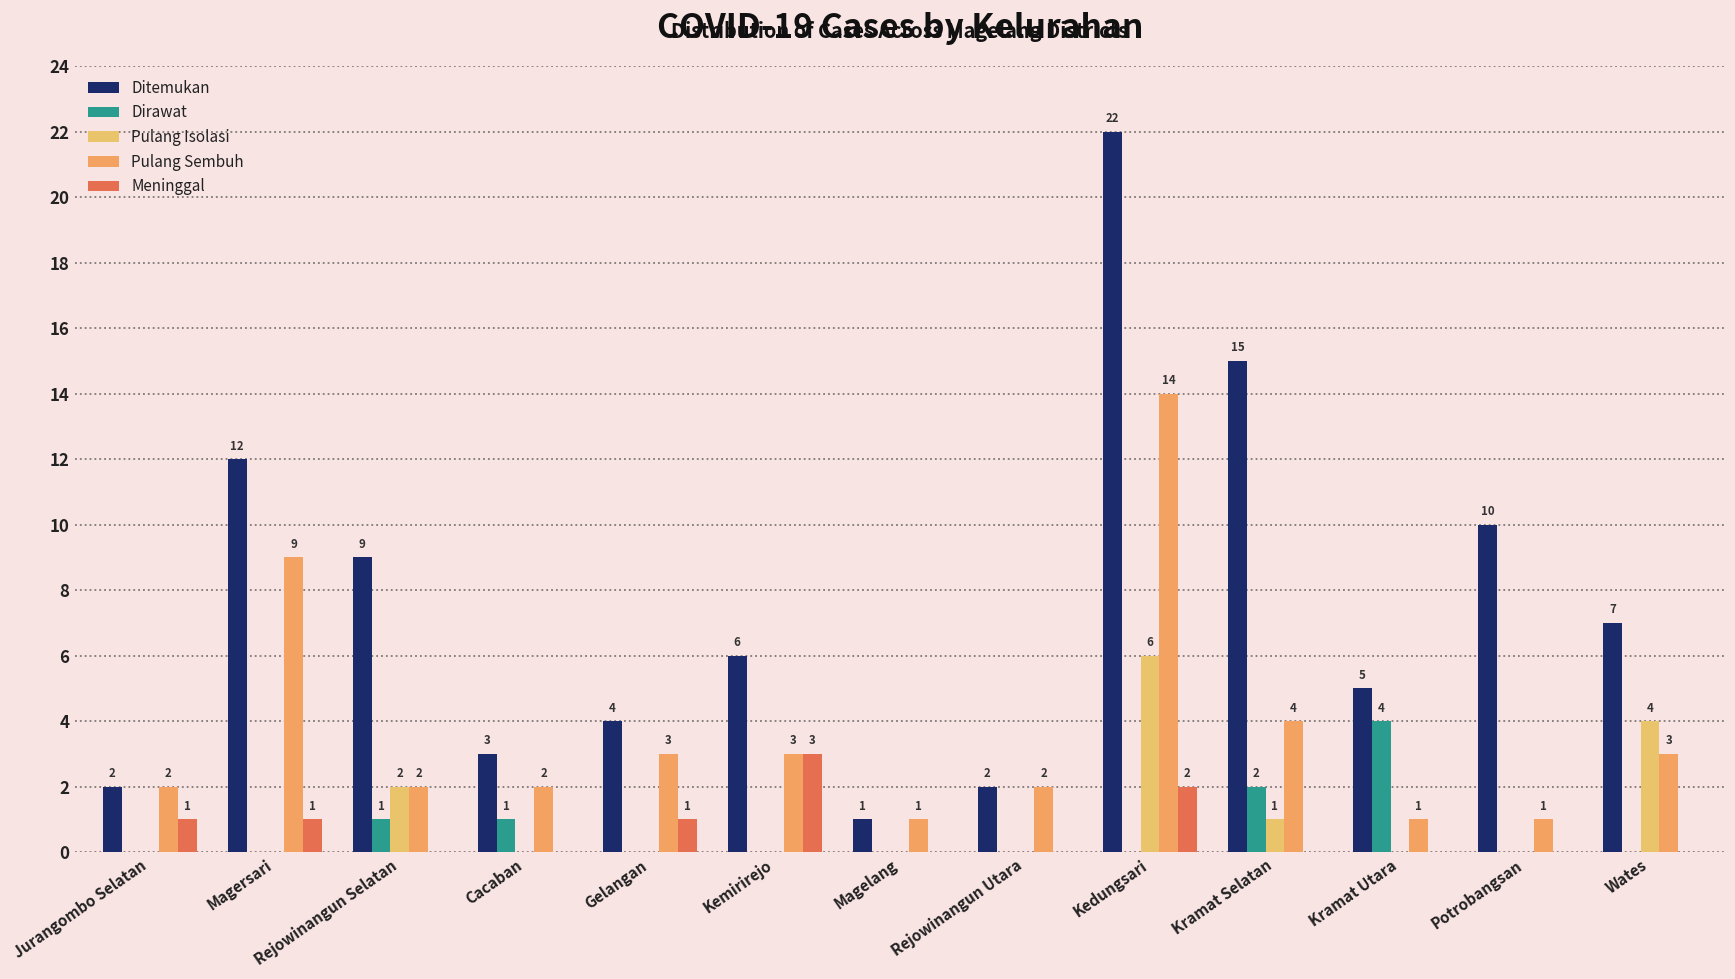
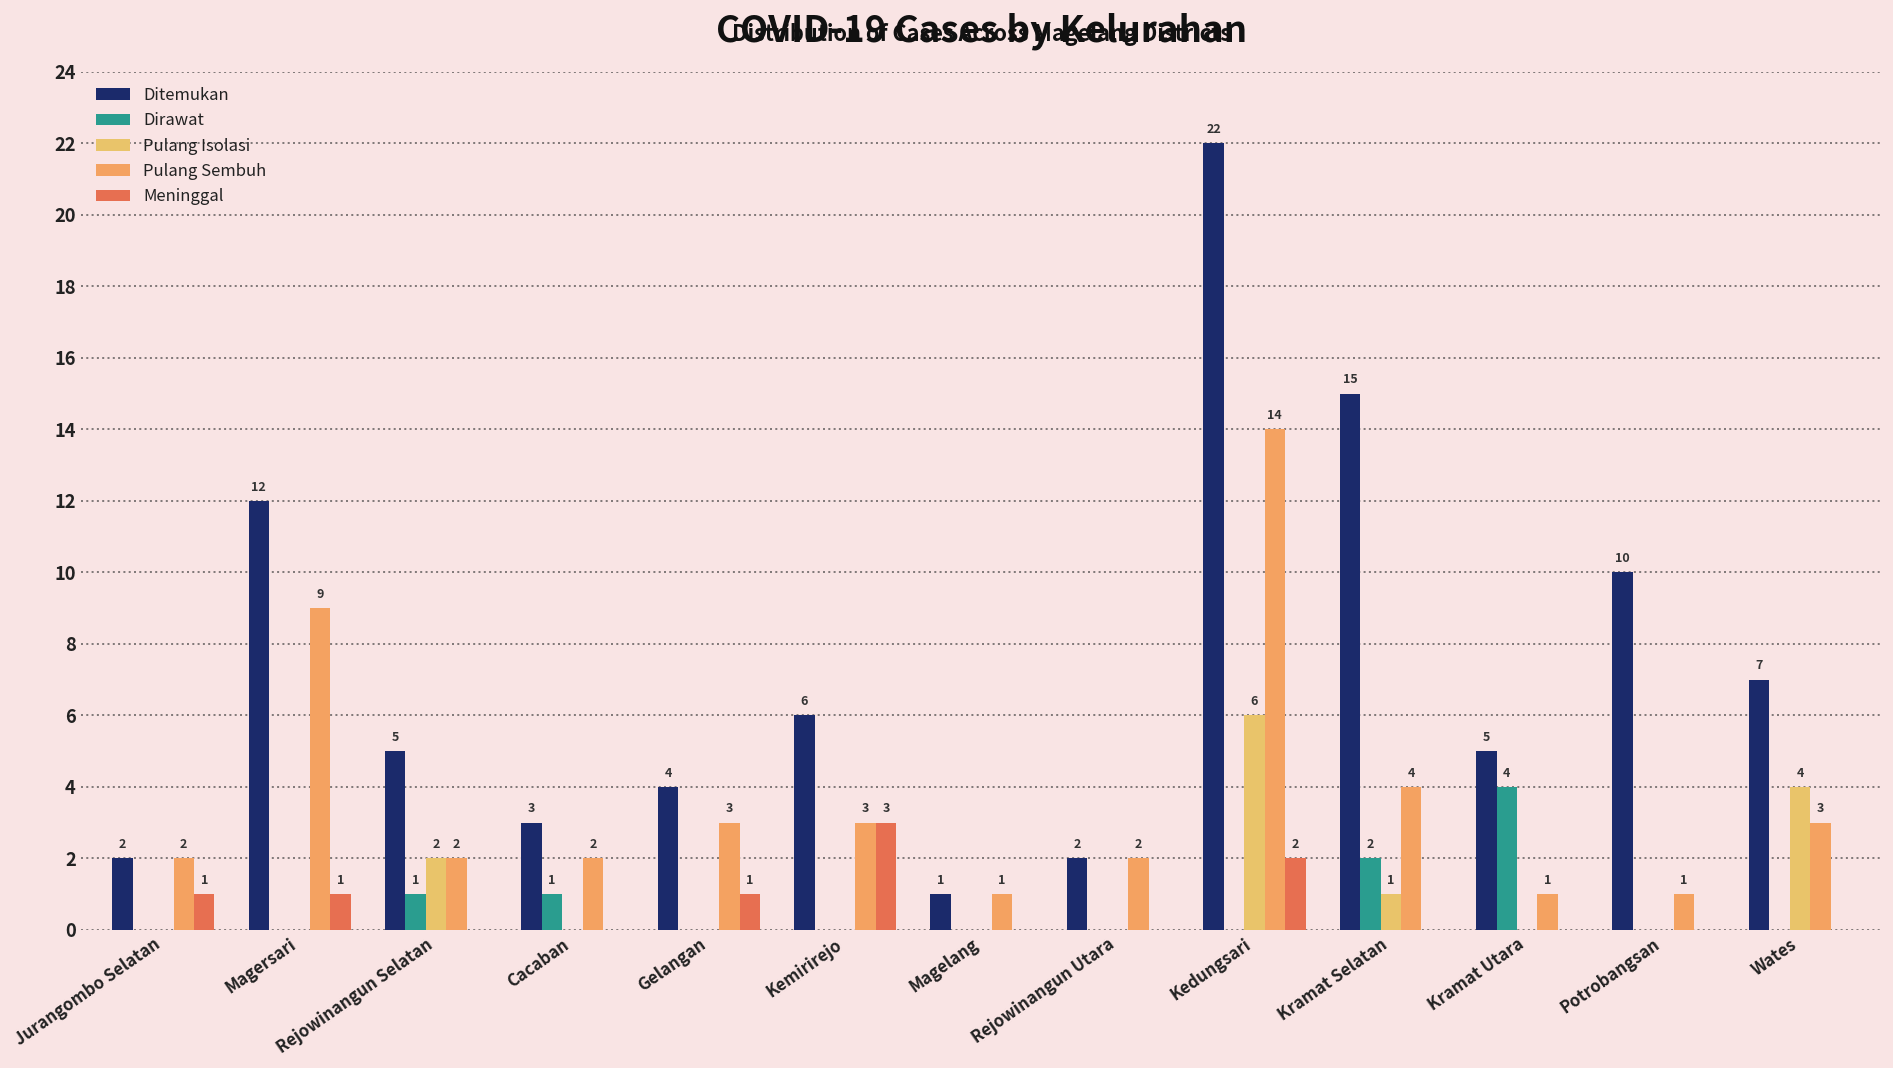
Ditemukan, Rejowinangun Selatan: 9 -> 5
